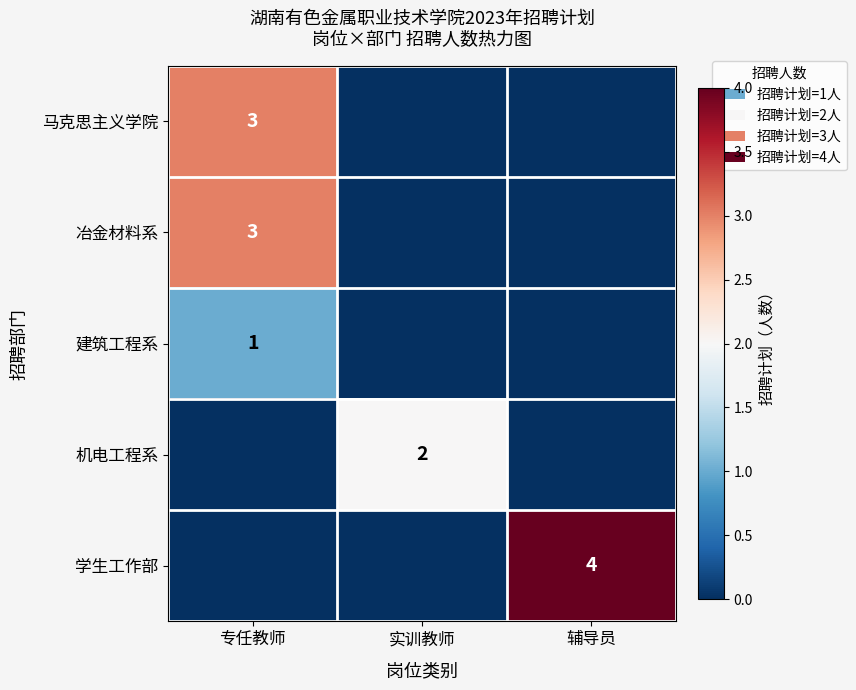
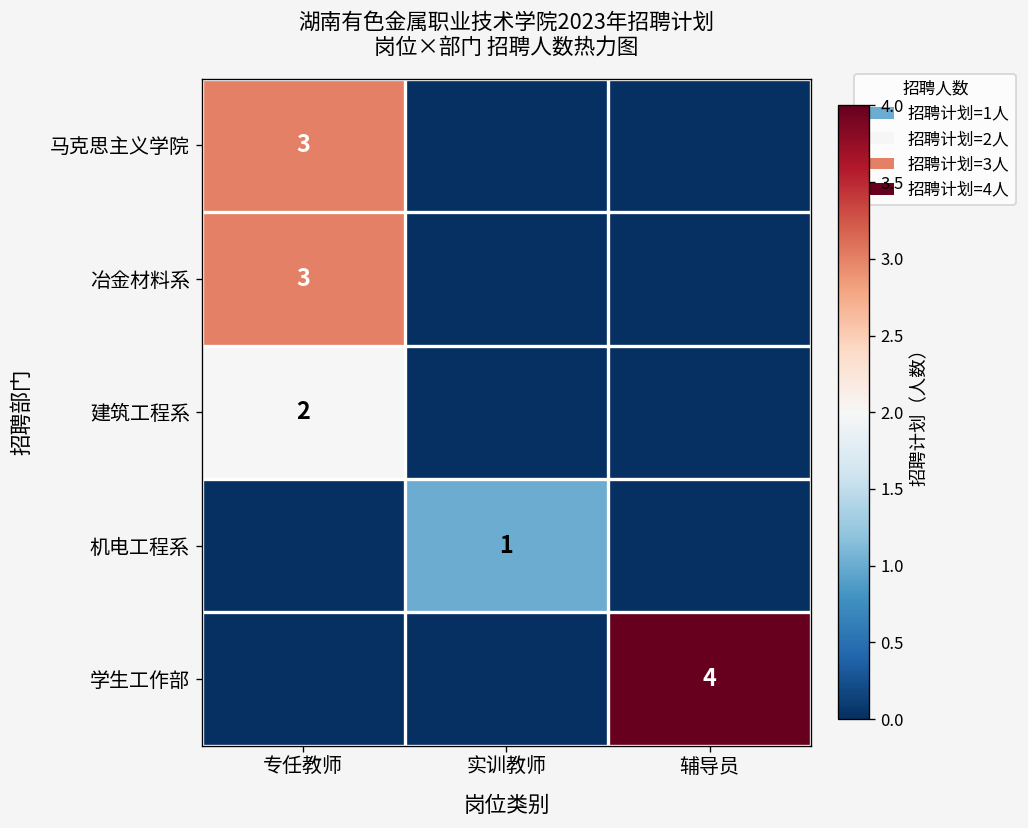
建筑工程系, 专任教师: 1 -> 2
机电工程系, 实训教师: 2 -> 1
